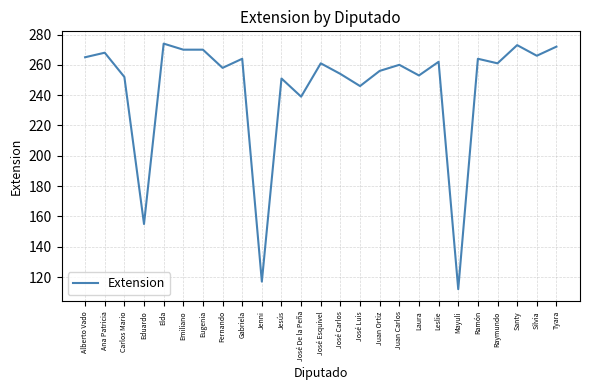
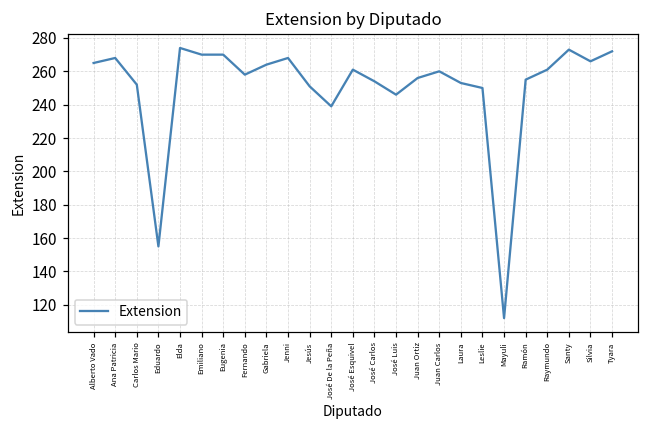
Jenni: 117 -> 268
Leslie: 262 -> 250
Ramón: 264 -> 255
